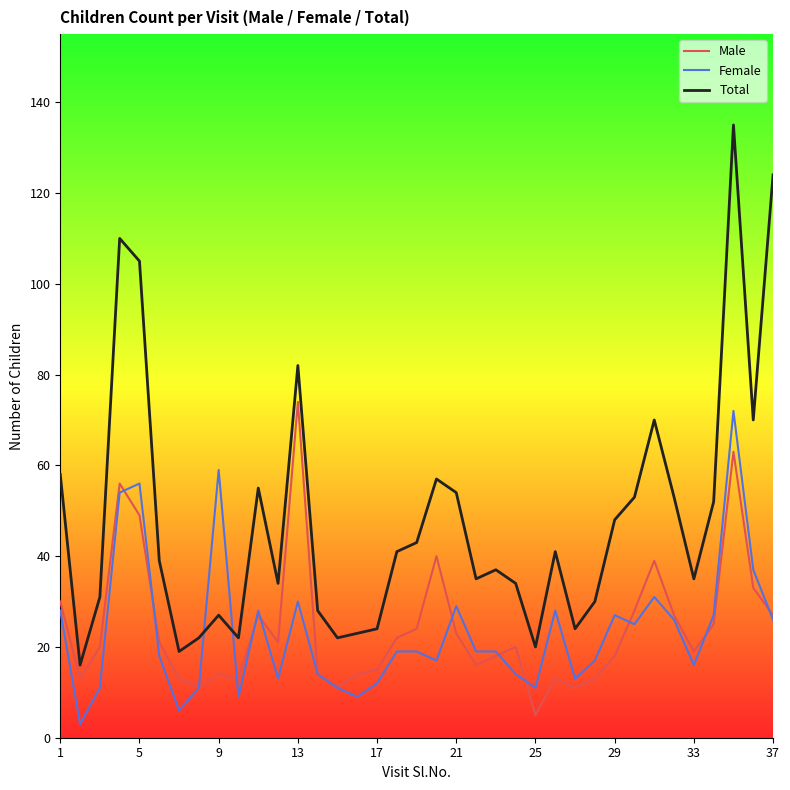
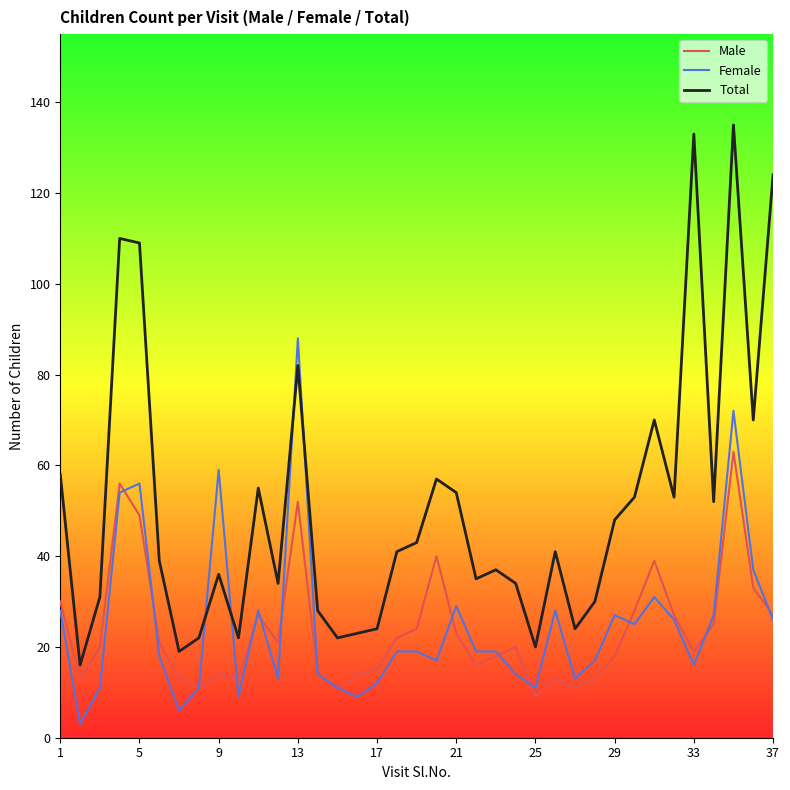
Total, 5: 105 -> 109
Total, 9: 27 -> 36
Male, 13: 74 -> 52
Female, 13: 30 -> 88
Male, 25: 5 -> 9
Total, 33: 35 -> 133
